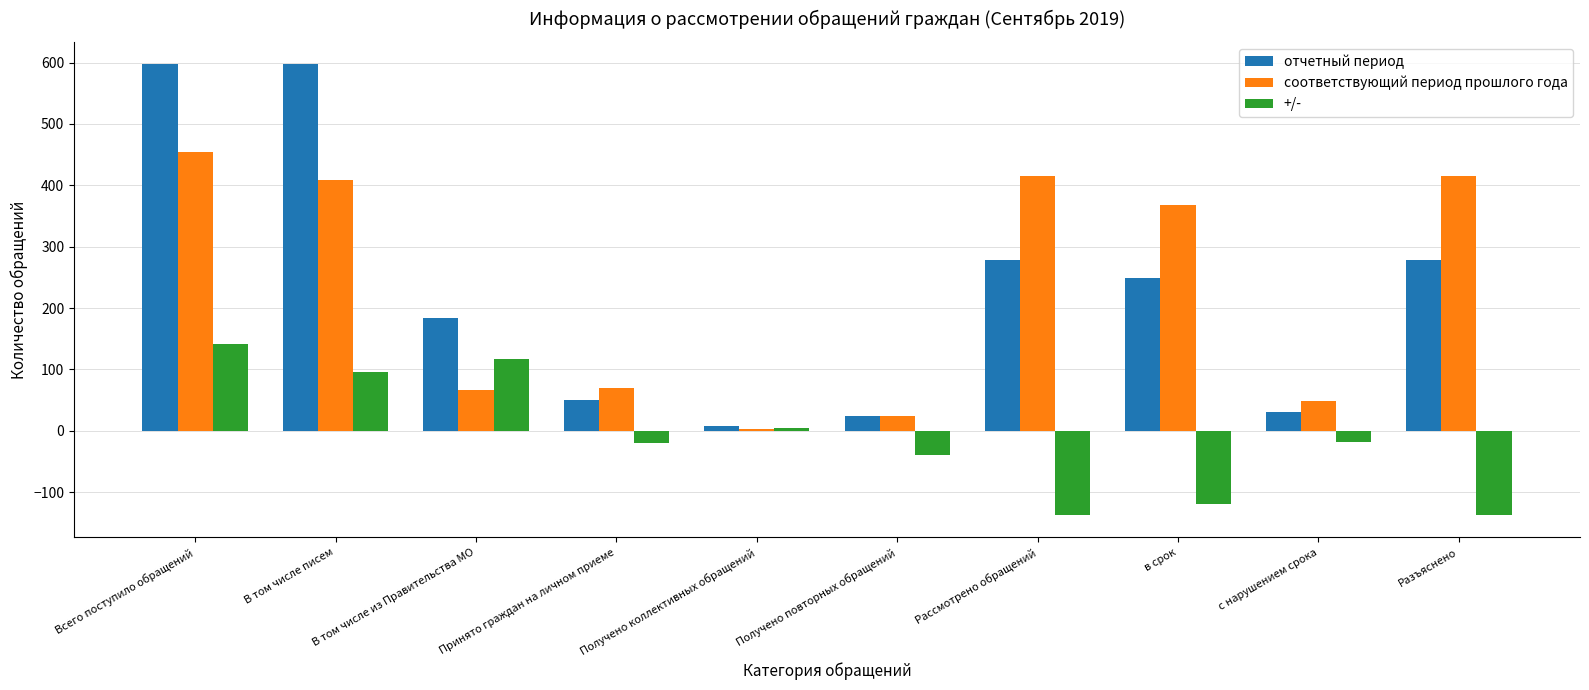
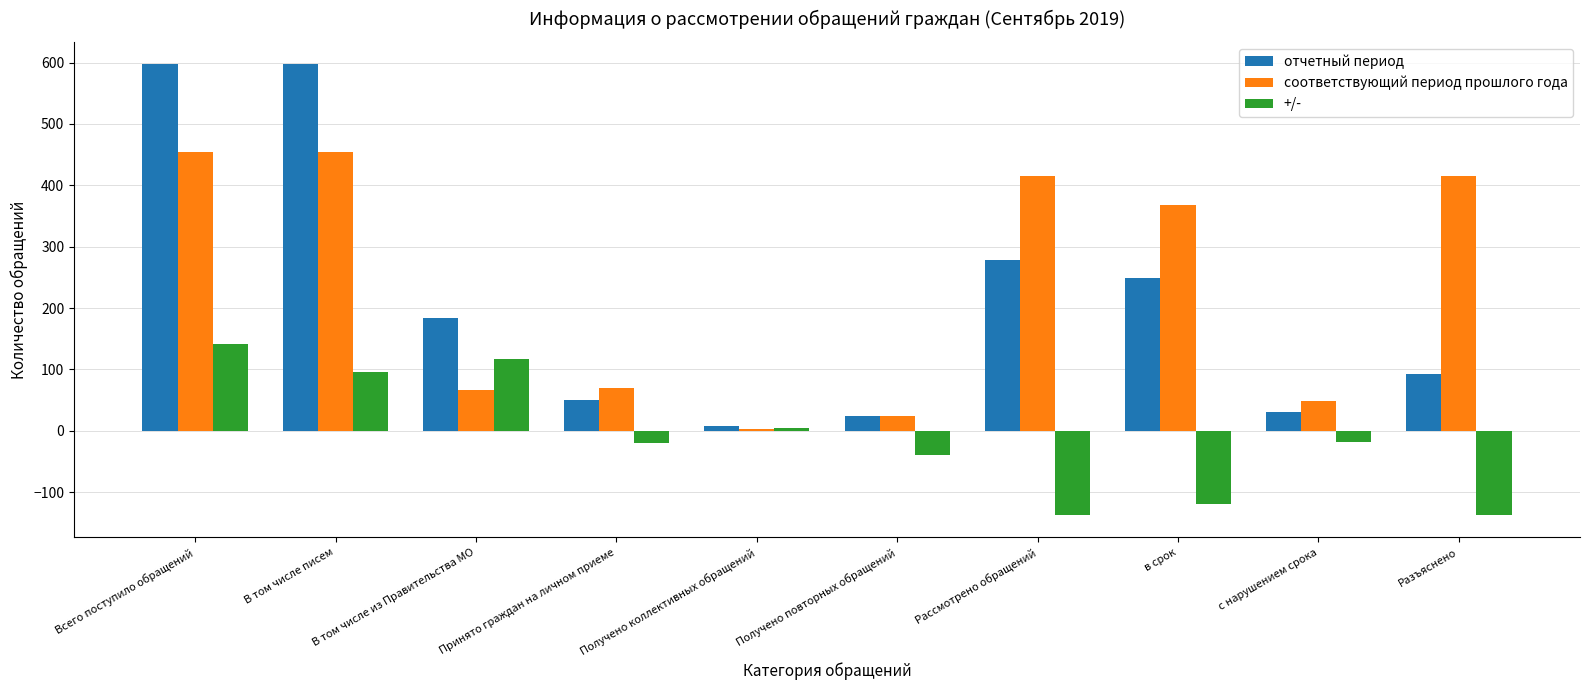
соответствующий период прошлого года, В том числе писем: 410 -> 460
отчетный период, Разъяснено: 280 -> 90
